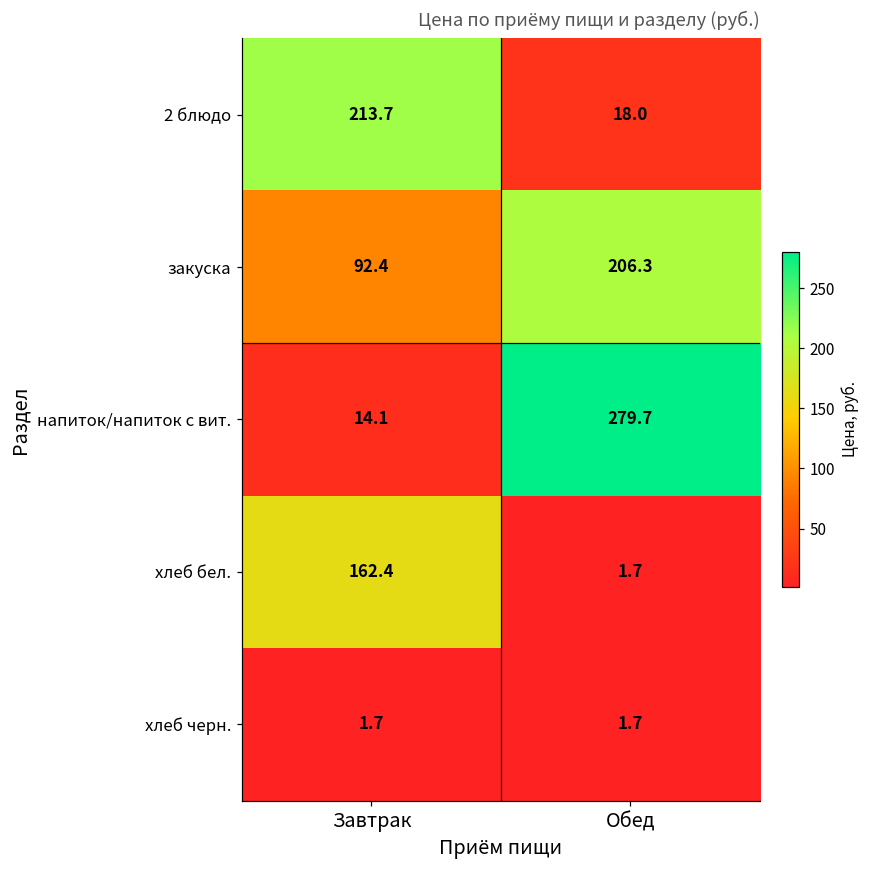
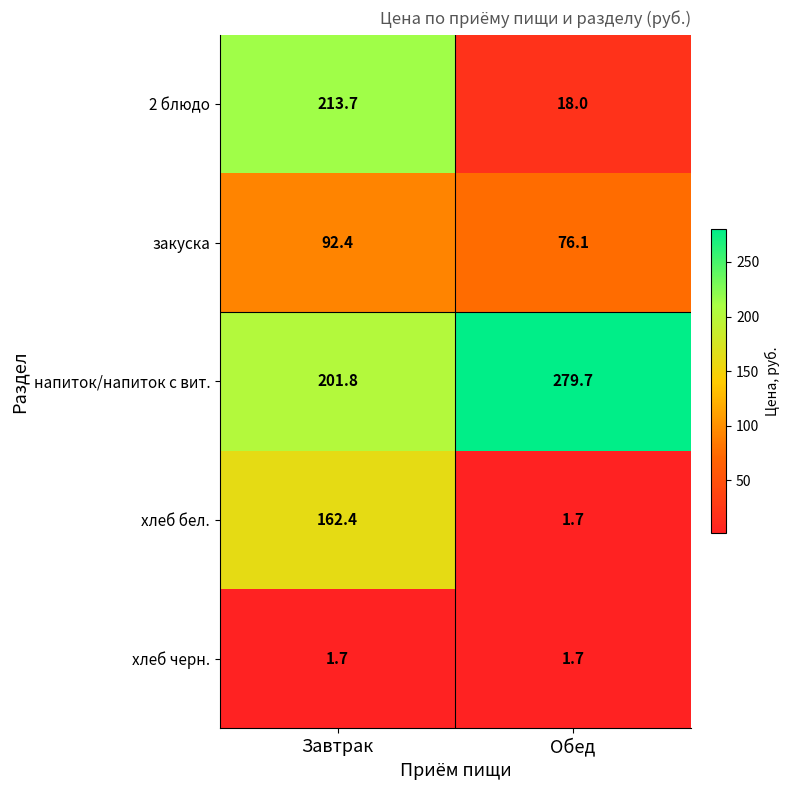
закуска, Обед: 206.3 -> 76.1
напиток/напиток с вит., Завтрак: 14.1 -> 201.8
